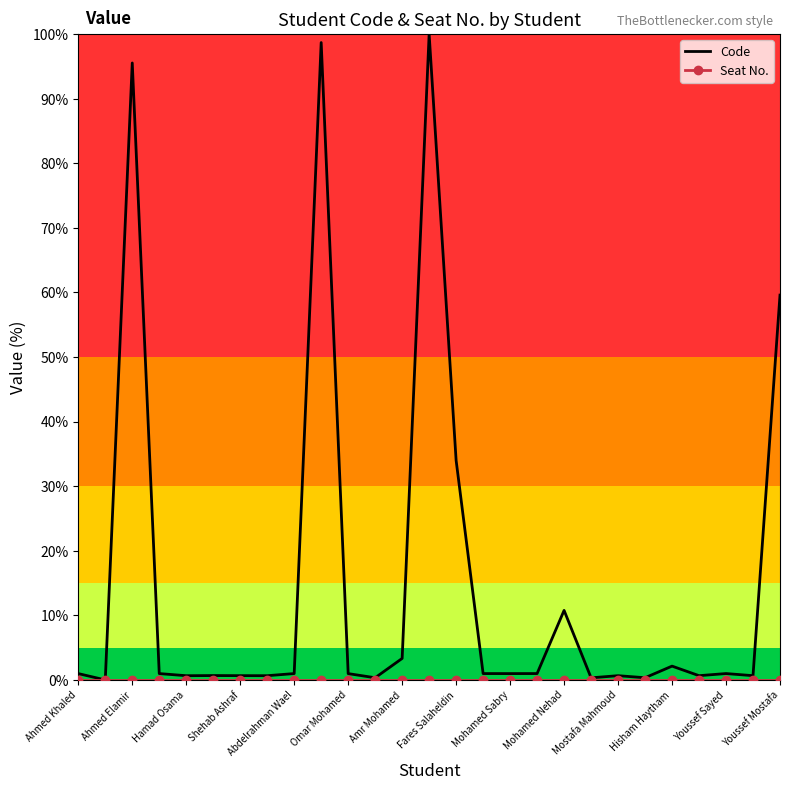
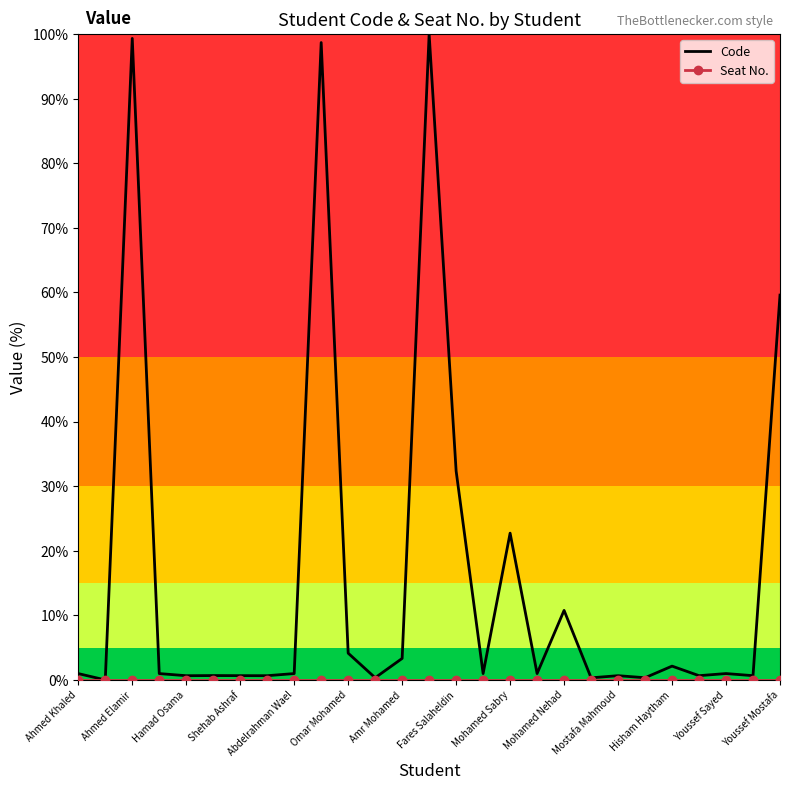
Code, Ahmed Elamir: 96% -> 99%
Code, Omar Mohamed: 1% -> 4%
Code, Fares Salaheldin: 34% -> 32%
Code, Mohamed Sabry: 1% -> 23%
